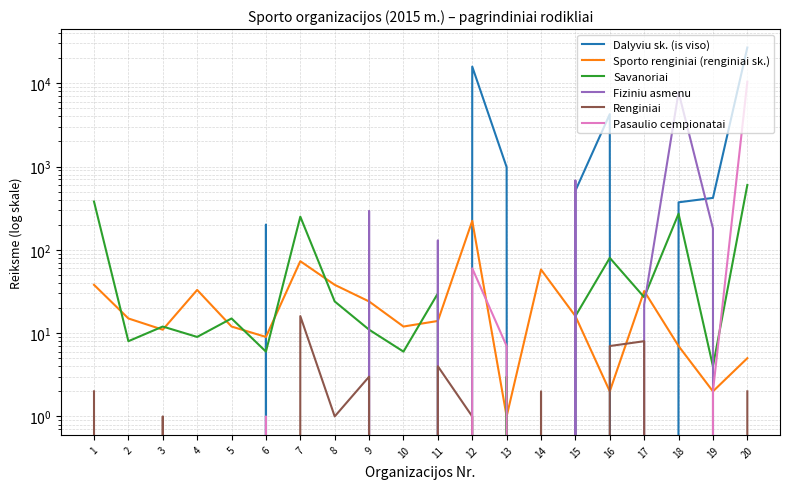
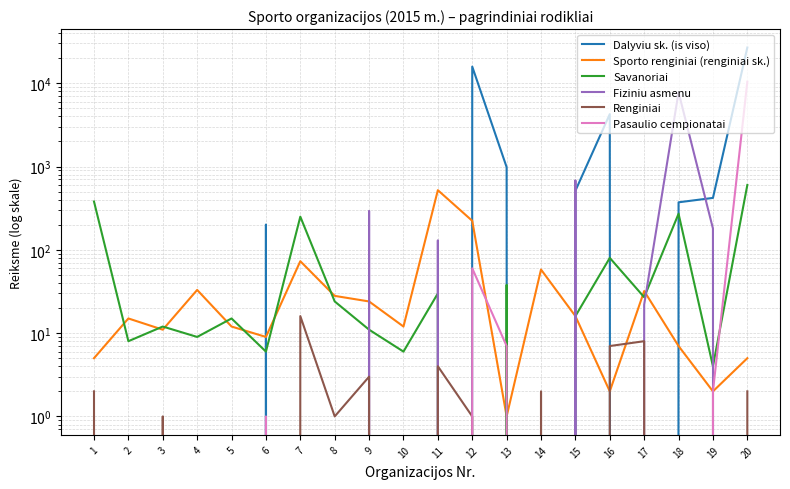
Sporto renginiai (renginiai sk.), 1: 40 -> 5
Sporto renginiai (renginiai sk.), 8: 40 -> 28
Sporto renginiai (renginiai sk.), 11: 14 -> 500
Savanoriai, 13: 3 -> 40
